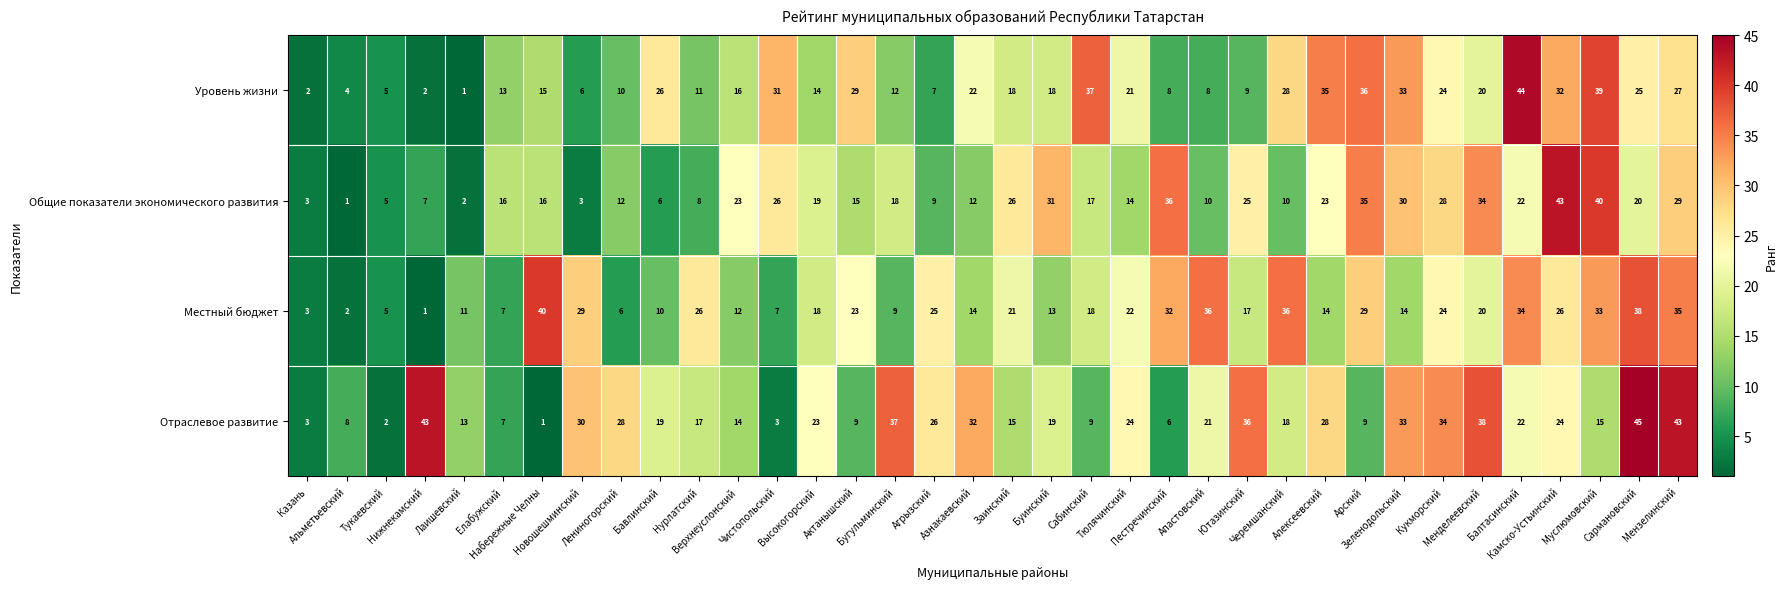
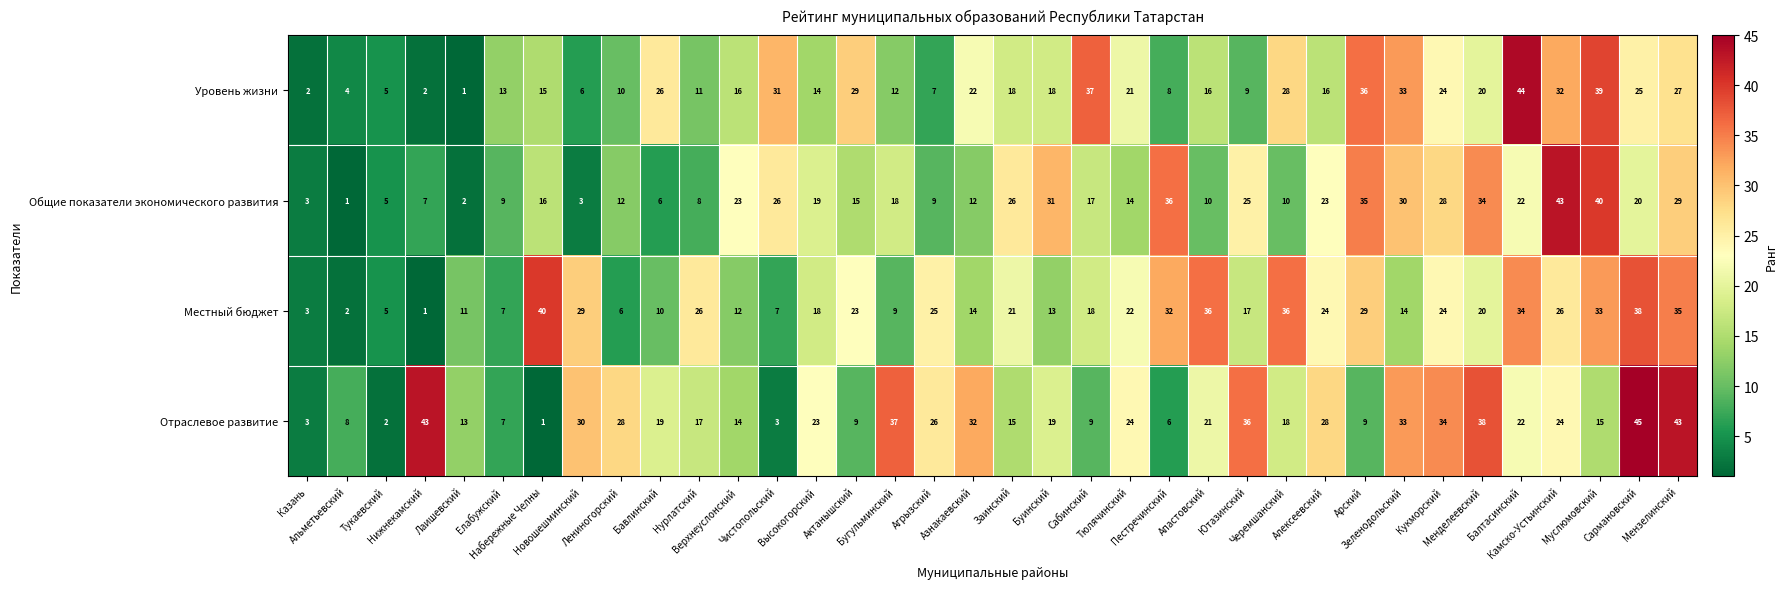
Уровень жизни, Апастовский: 8 -> 16
Уровень жизни, Алексеевский: 35 -> 16
Общие показатели экономического развития, Елабужский: 16 -> 9
Местный бюджет, Алексеевский: 14 -> 24
